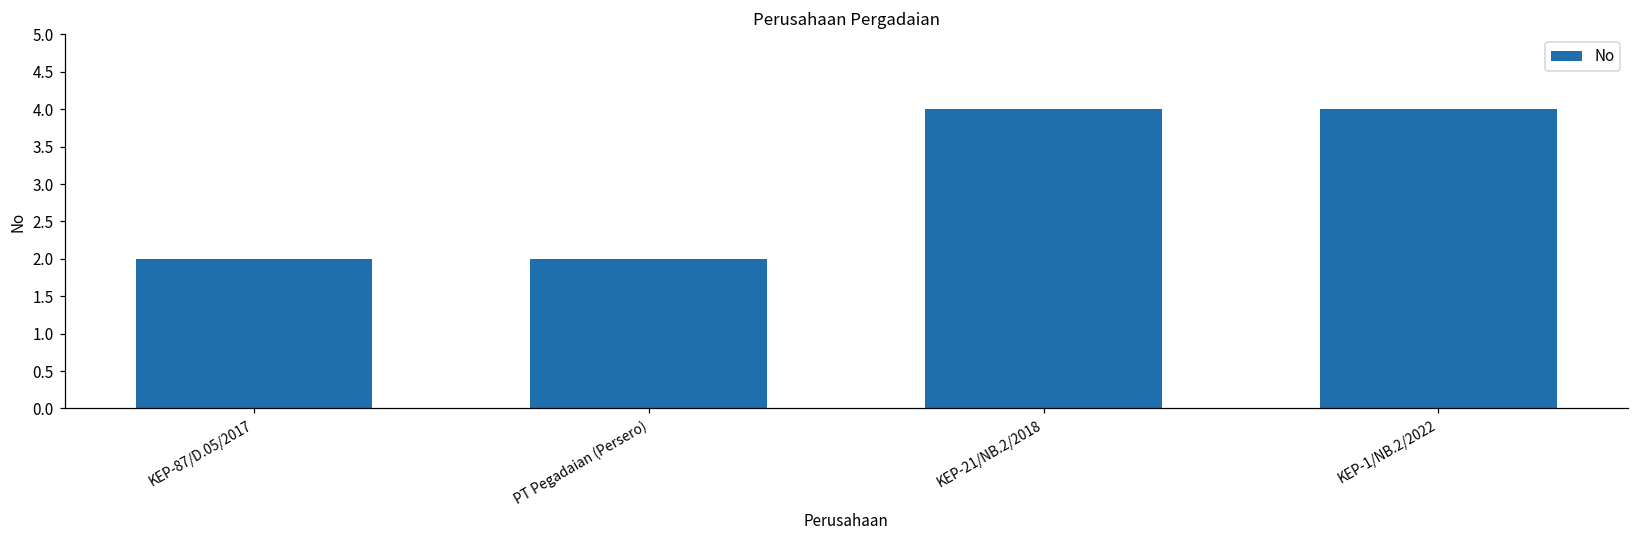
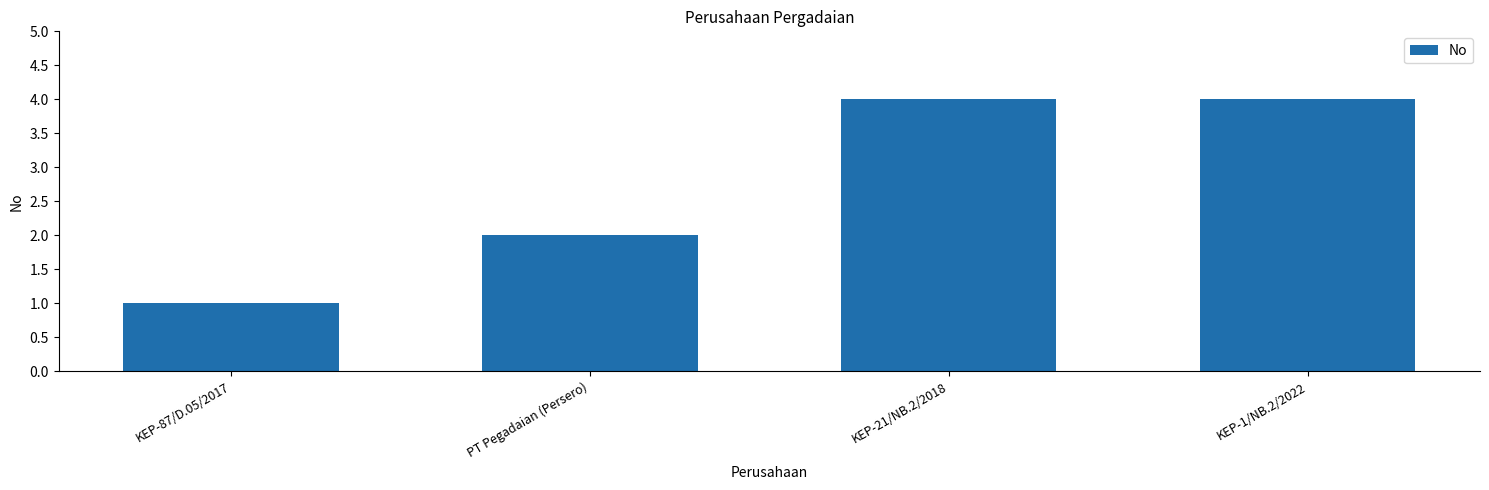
KEP-87/D.05/2017: 2 -> 1
